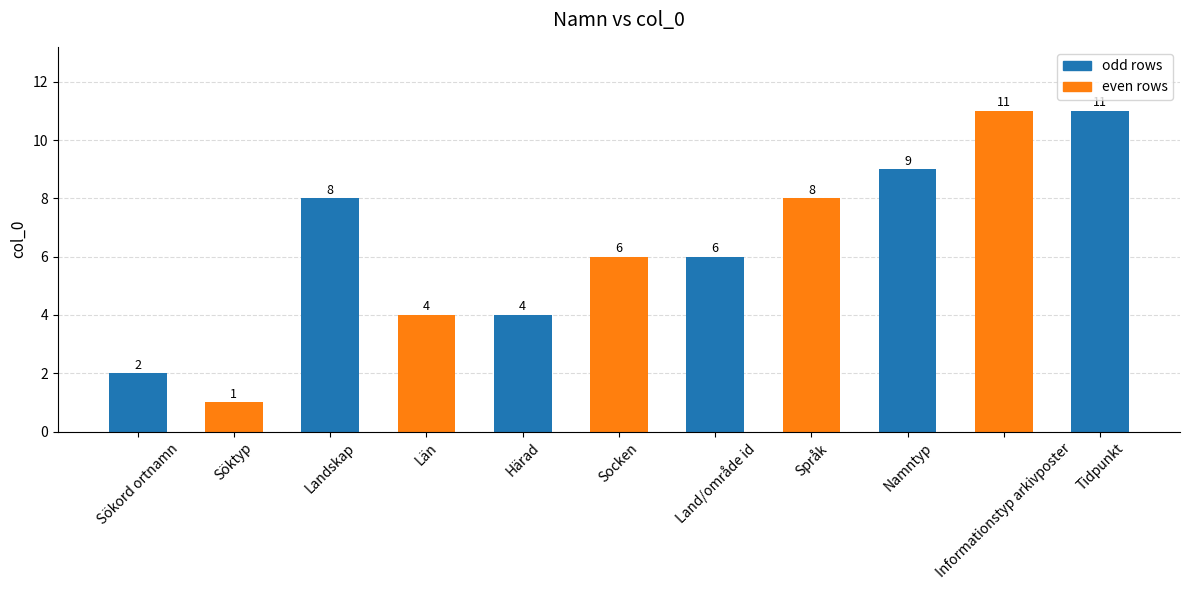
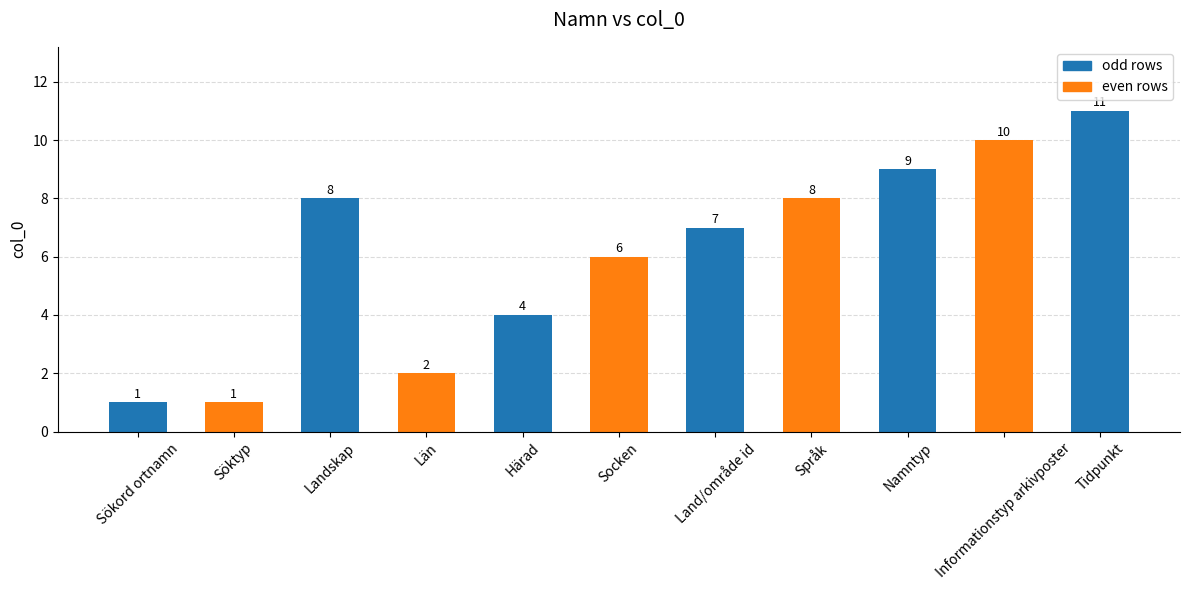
Sökord ortnamn: 2 -> 1
Län: 4 -> 2
Land/område id: 6 -> 7
Informationstyp arkivposter: 11 -> 10
